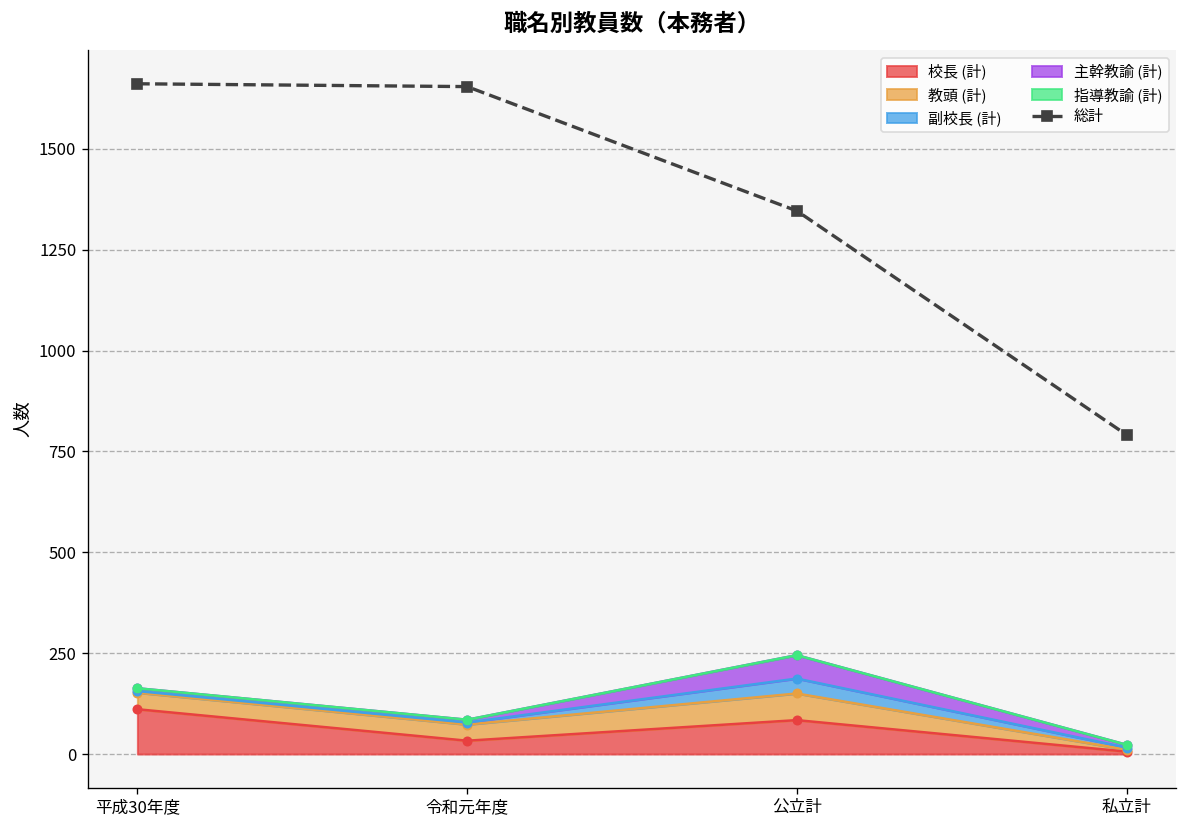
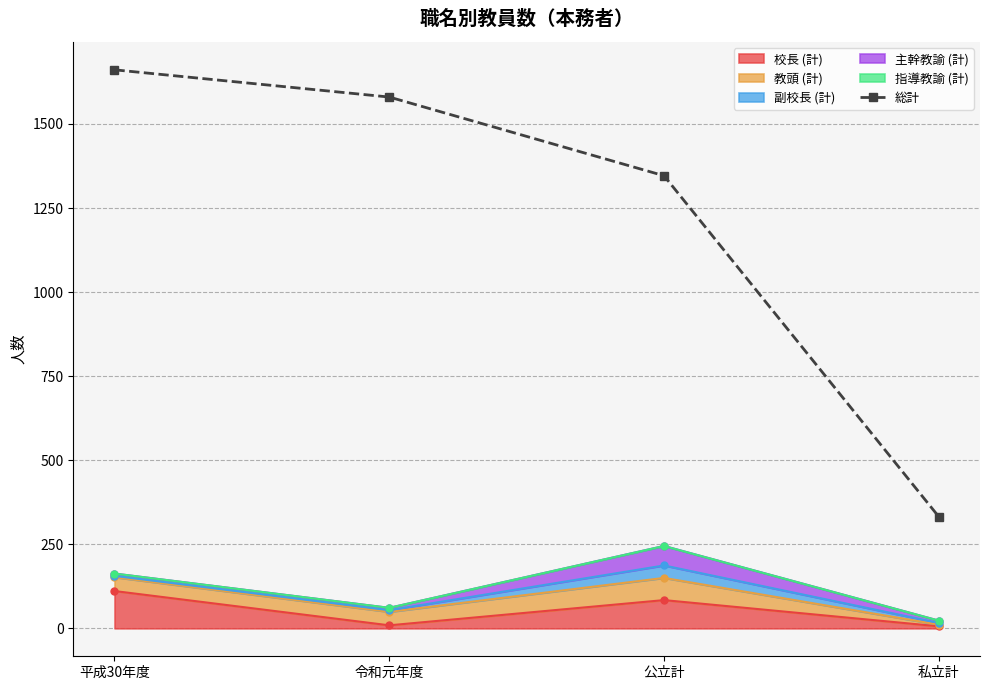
校長 (計), 令和元年度: 30 -> 10
総計, 令和元年度: 1650 -> 1580
総計, 私立計: 790 -> 330
